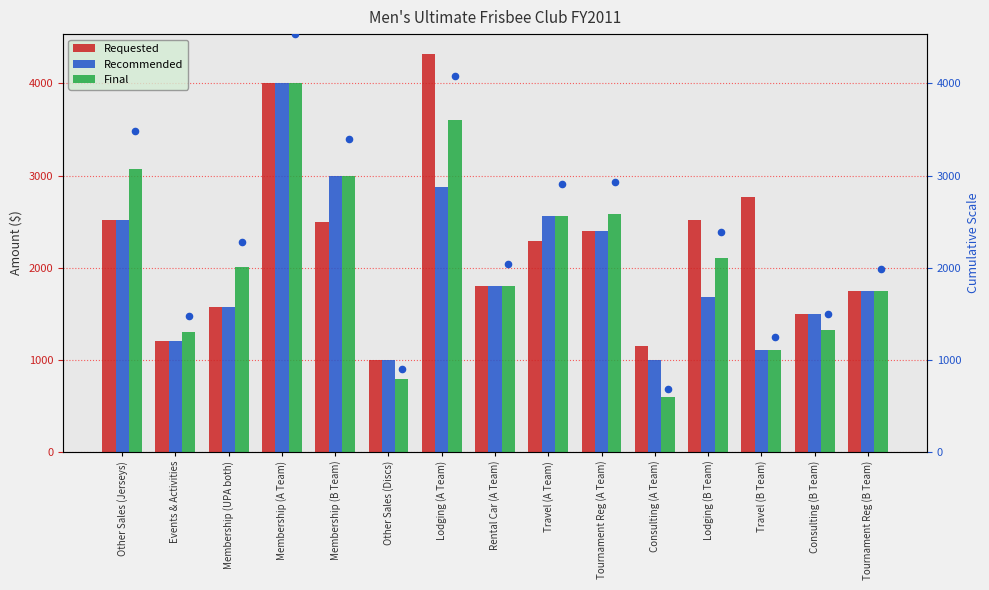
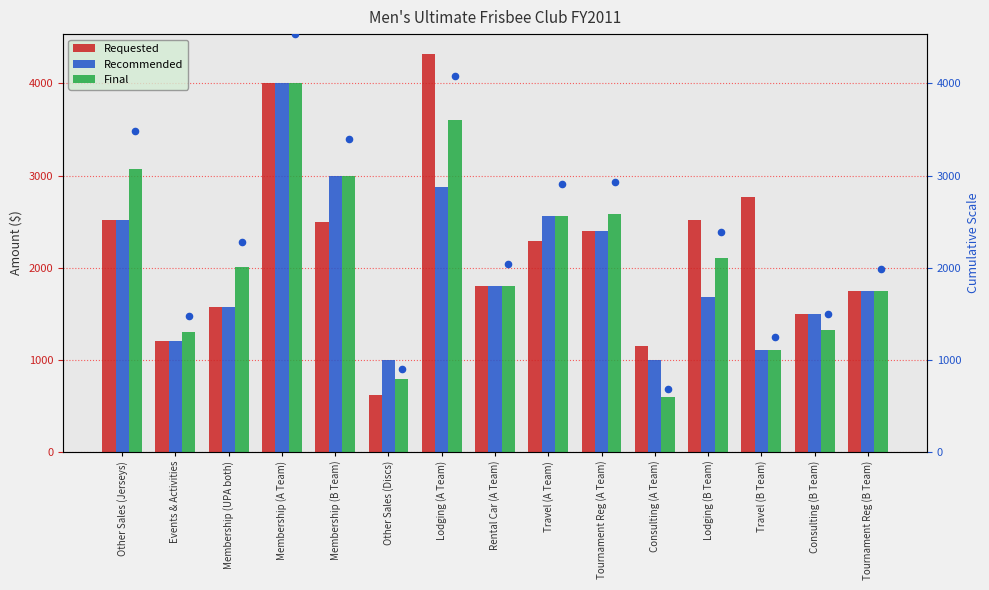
Requested, Other Sales (Discs): 1000 -> 600
